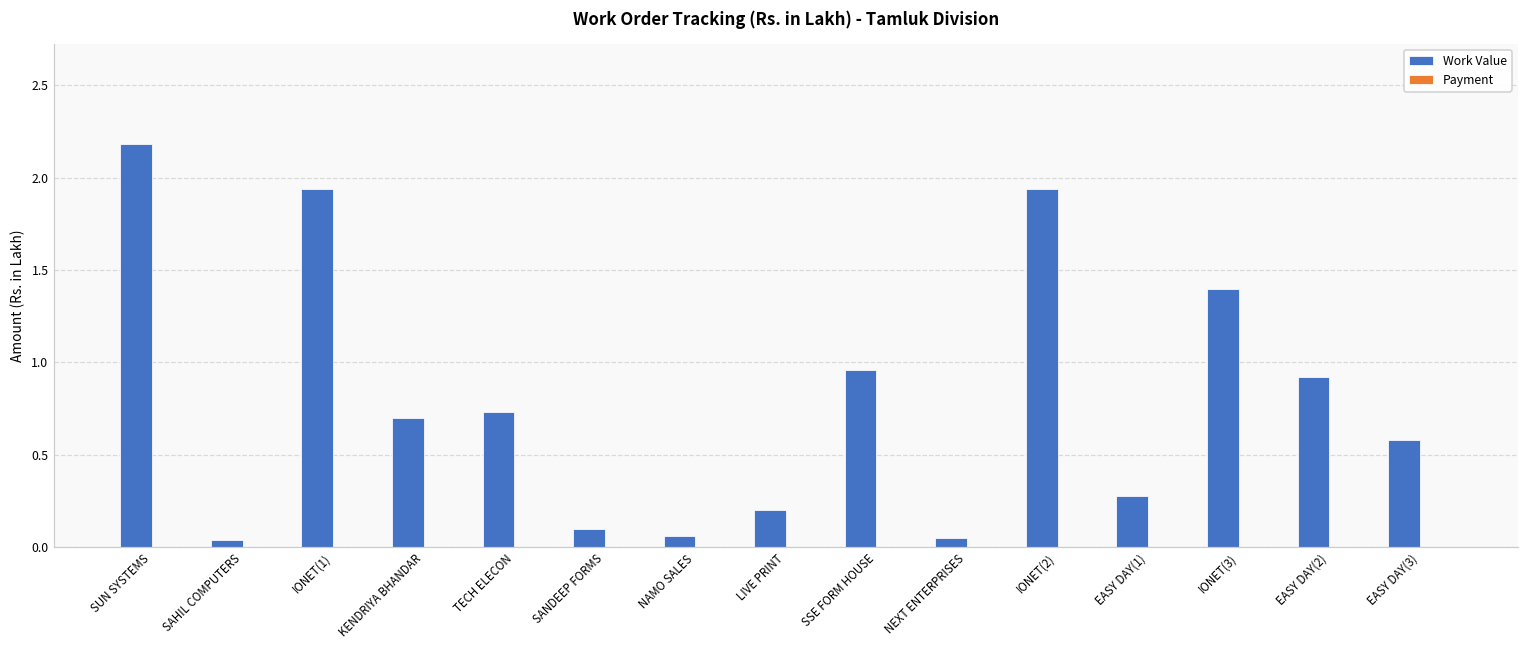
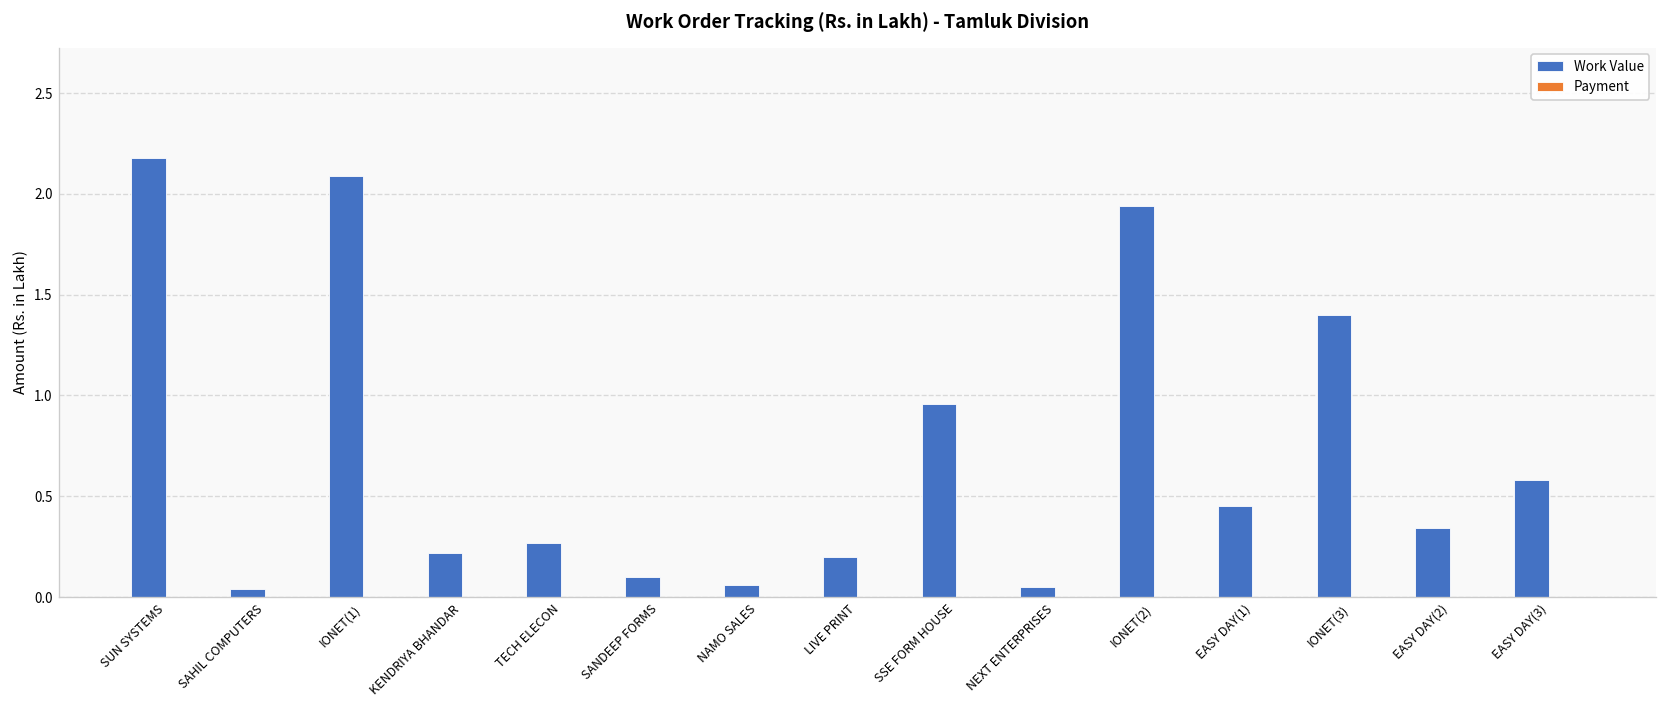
Work Value, IONET(1): 1.94 -> 2.09
Work Value, KENDRIYA BHANDAR: 0.70 -> 0.22
Work Value, TECH ELECON: 0.73 -> 0.27
Work Value, EASY DAY(1): 0.28 -> 0.45
Work Value, EASY DAY(2): 0.92 -> 0.34
